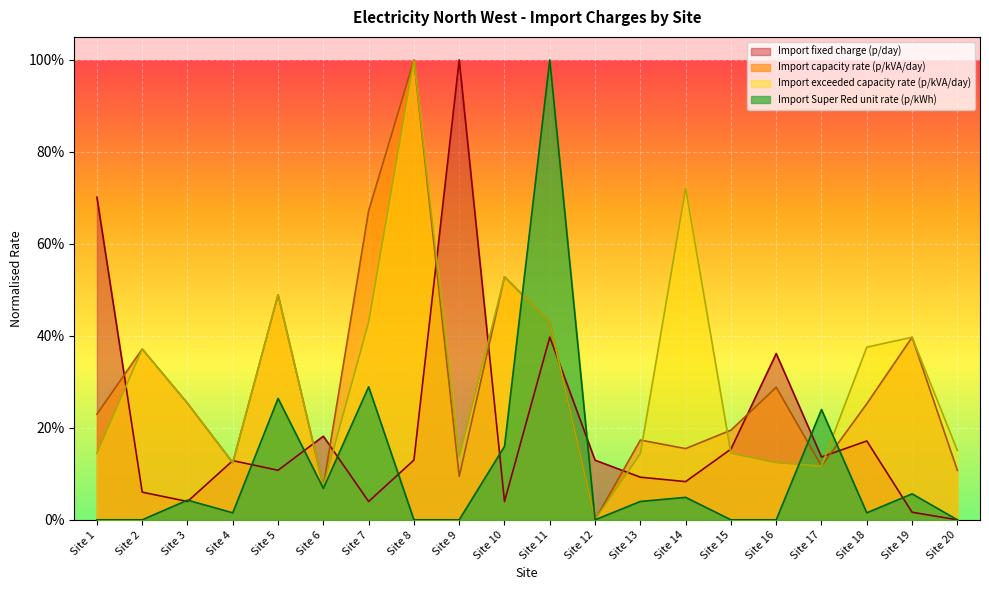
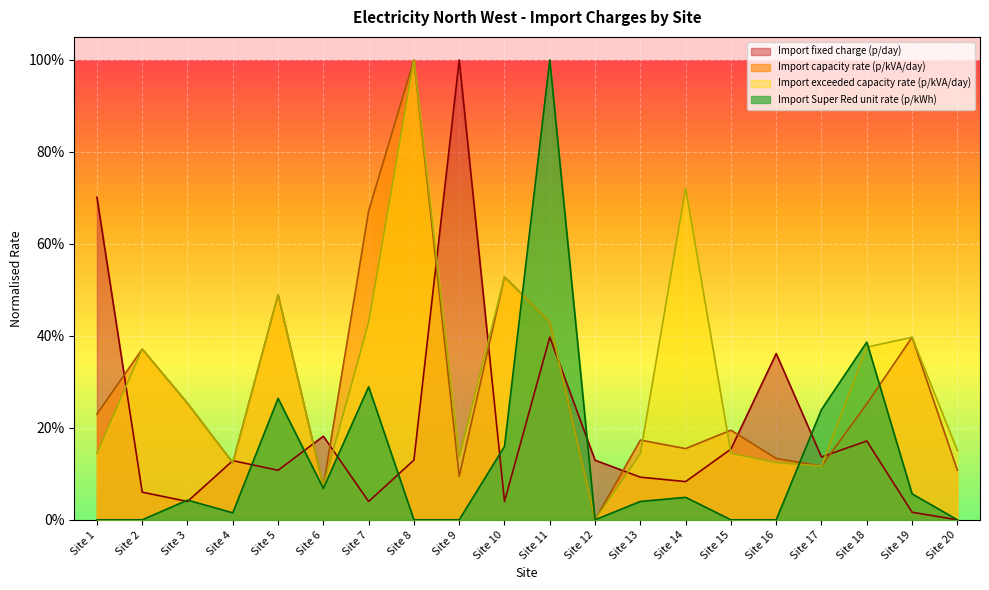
Import capacity rate (p/kVA/day), Site 16: 29% -> 13%
Import Super Red unit rate (p/kWh), Site 18: 2% -> 39%
